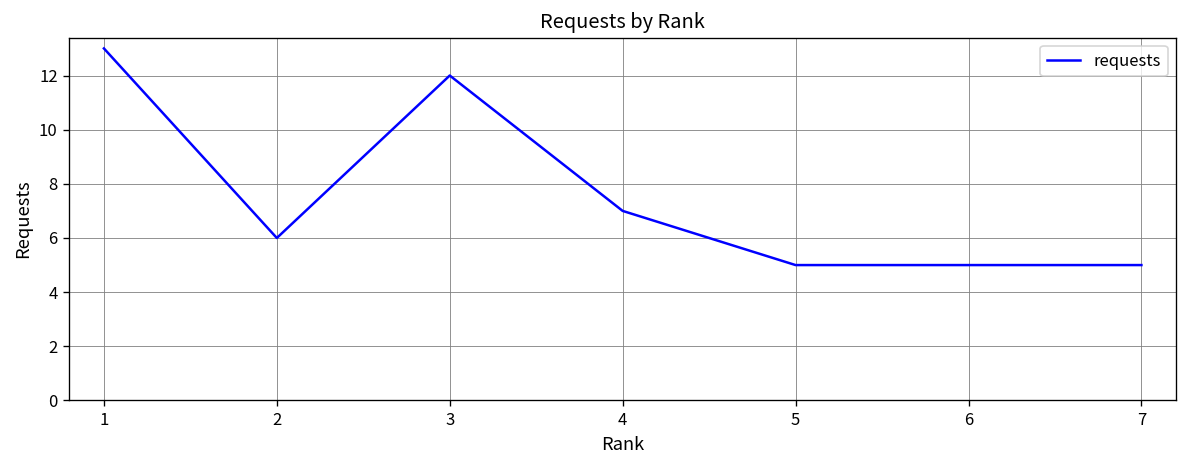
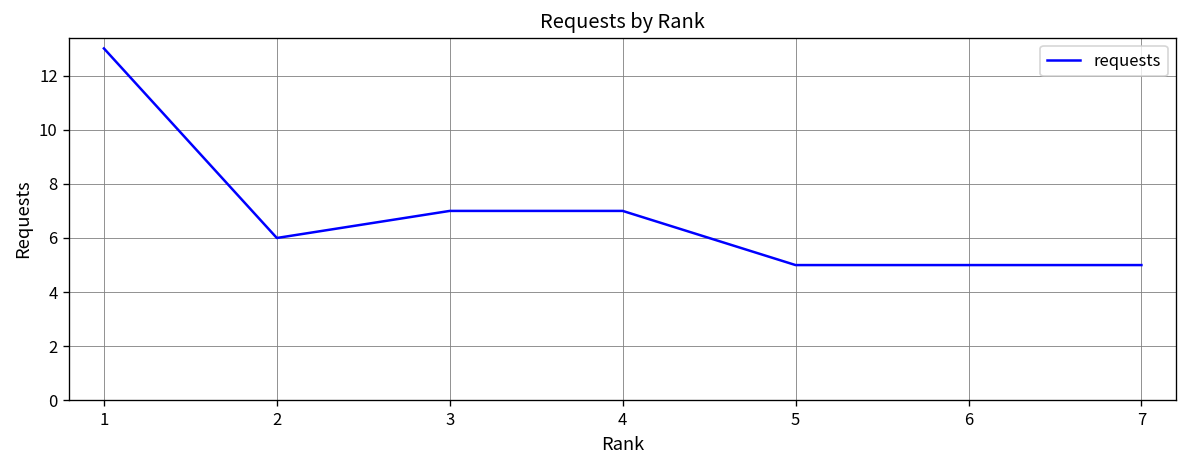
3: 12 -> 7
